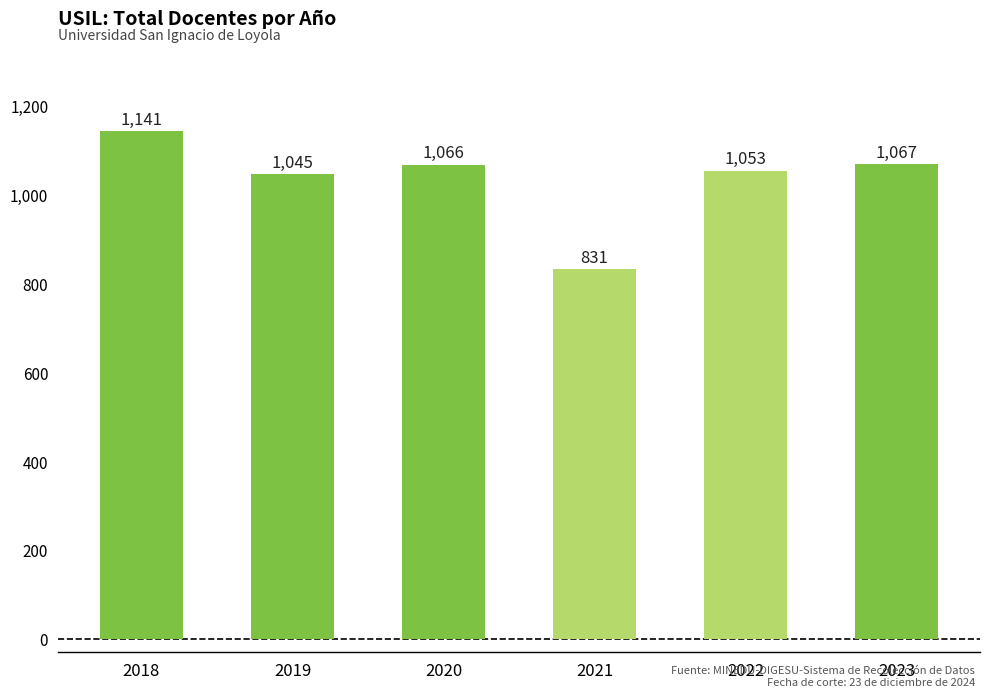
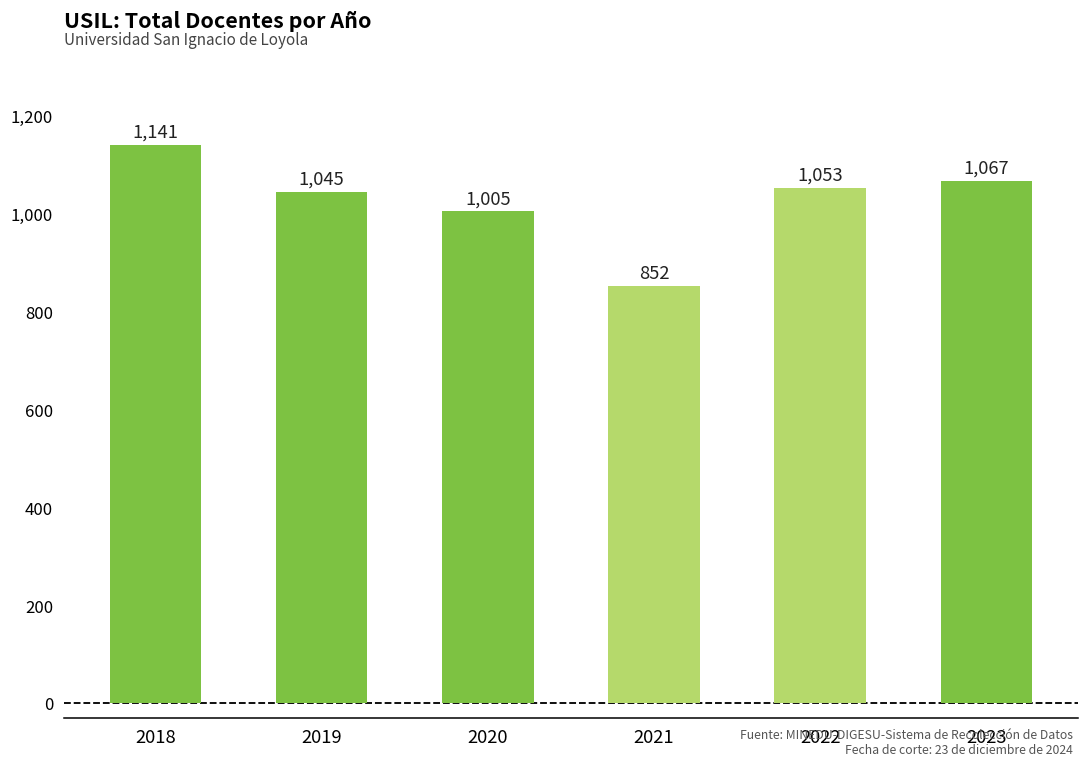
2020: 1,066 -> 1,005
2021: 831 -> 852
